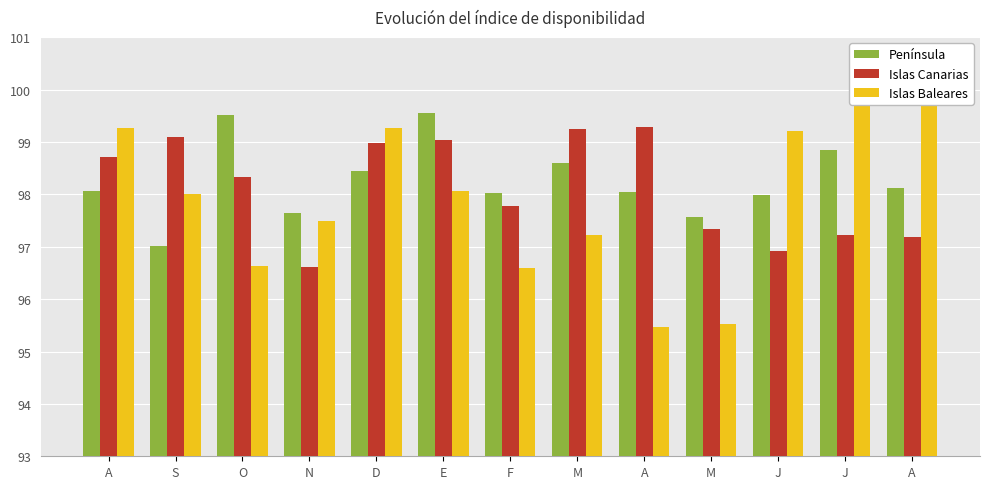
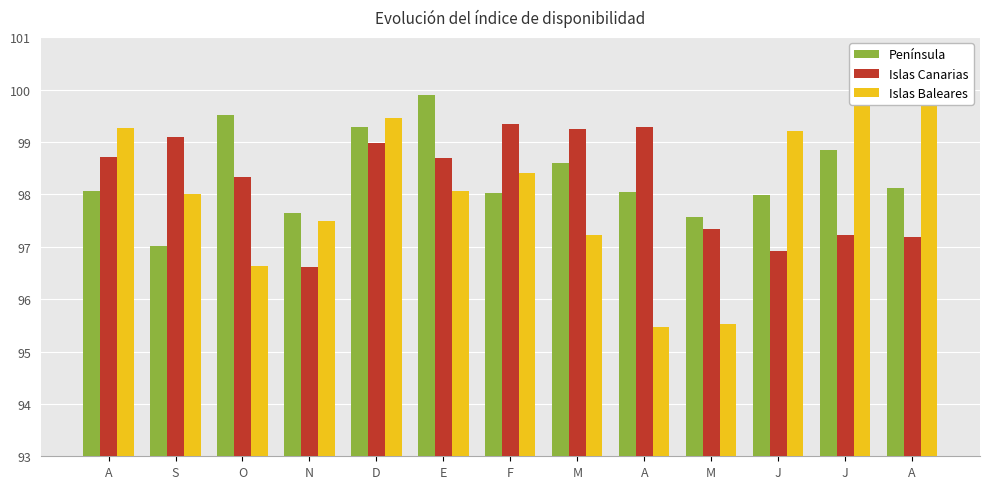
Península, D: 98.4 -> 99.3
Islas Baleares, D: 99.3 -> 99.5
Península, E: 99.6 -> 99.9
Islas Canarias, E: 99.0 -> 98.7
Islas Canarias, F: 97.8 -> 99.4
Islas Baleares, F: 96.6 -> 98.4
